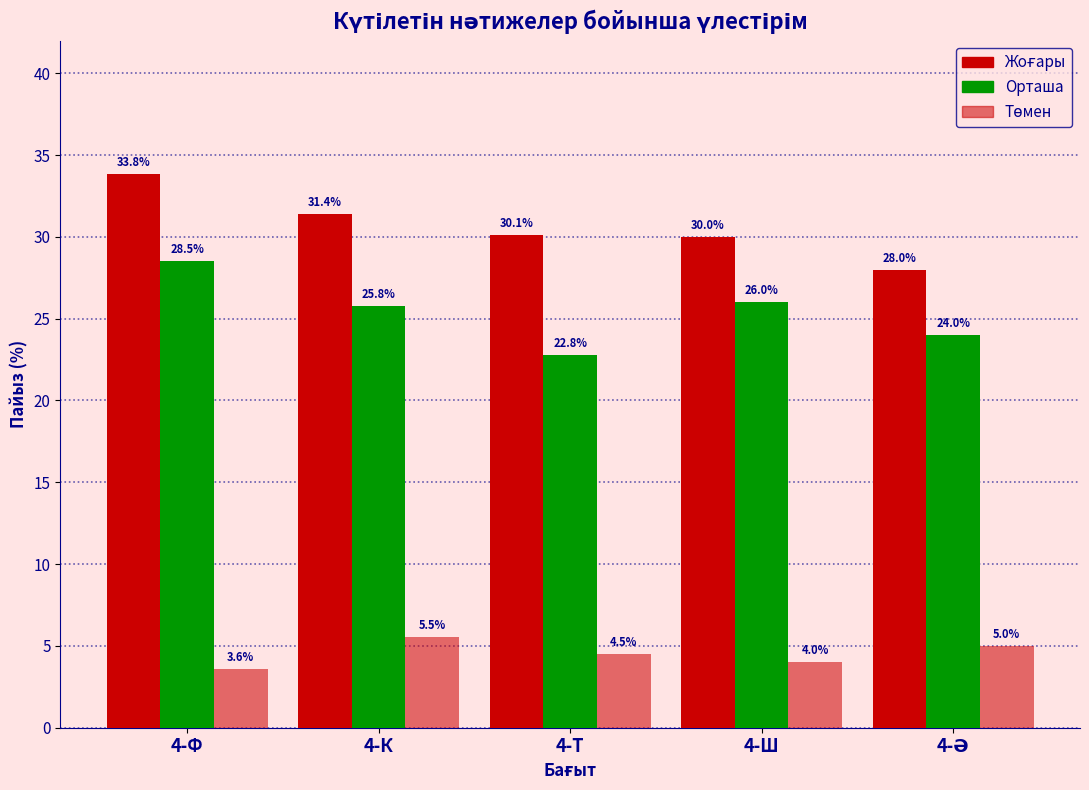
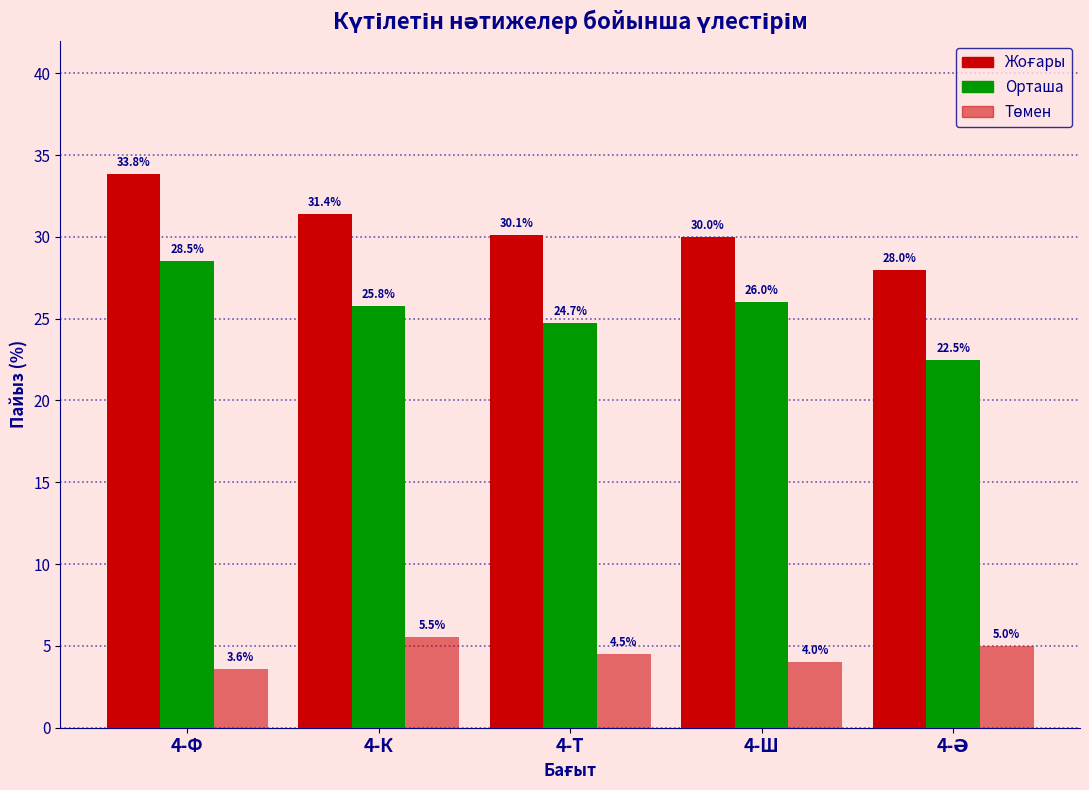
Орташа, 4-Т: 22.8% -> 24.7%
Орташа, 4-Ә: 24.0% -> 22.5%
